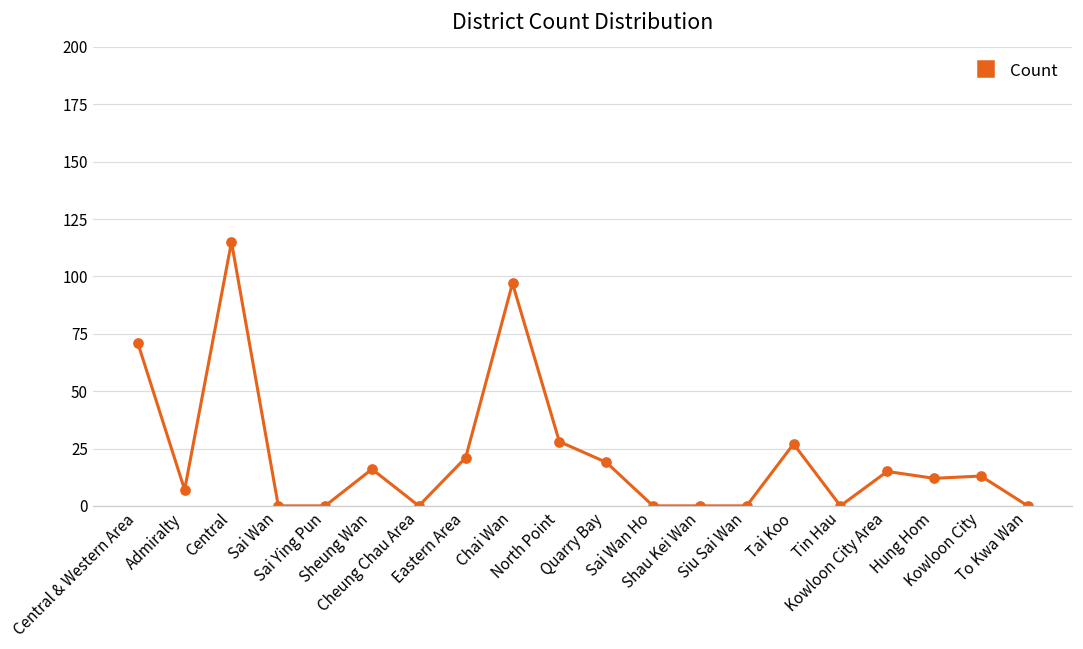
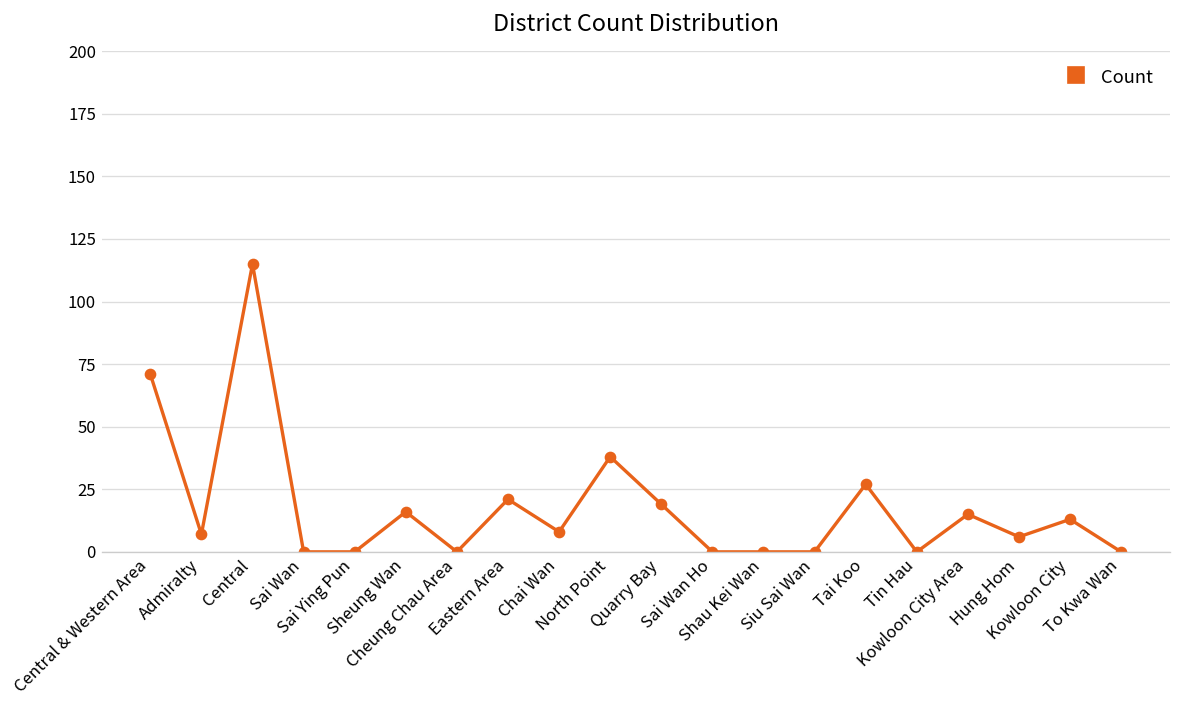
Chai Wan: 97 -> 8
North Point: 28 -> 38
Hung Hom: 12 -> 6
